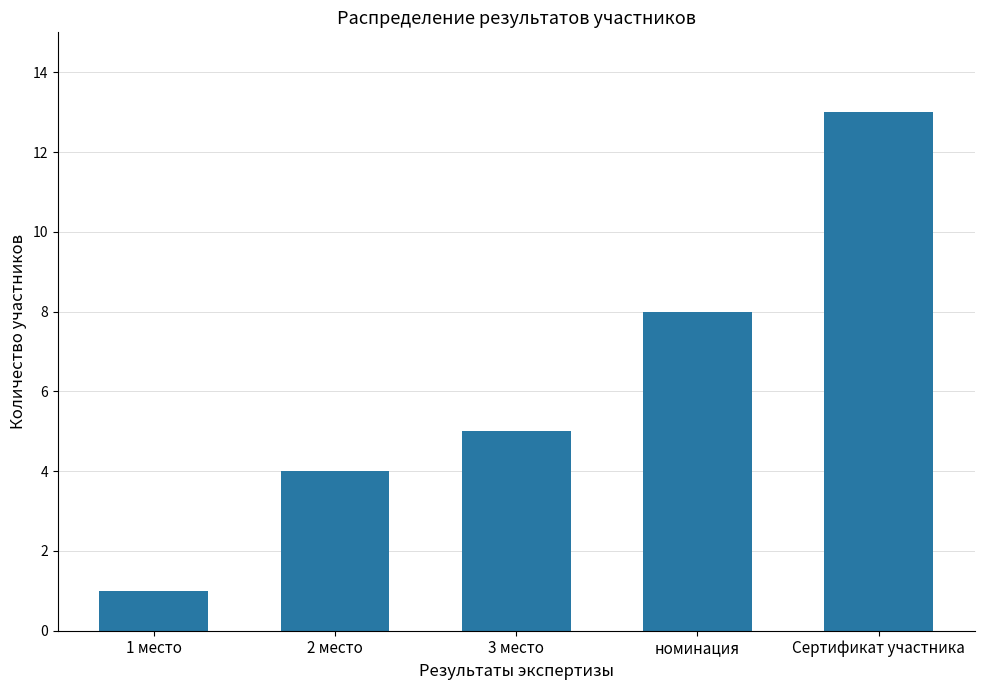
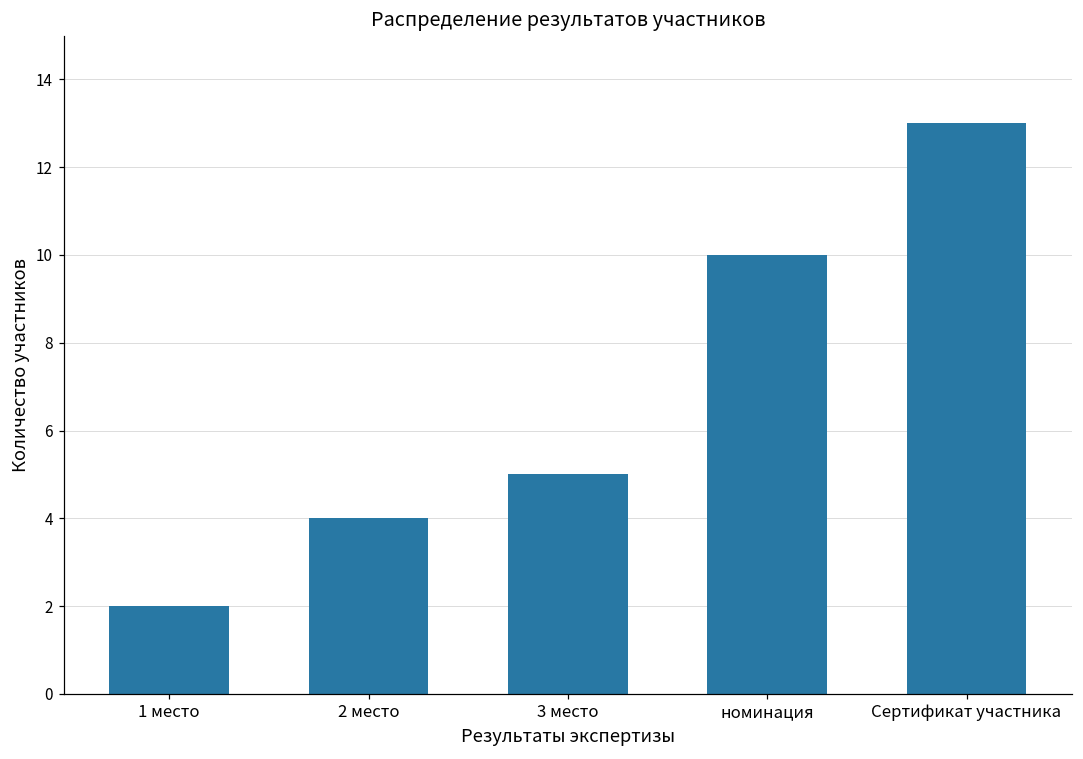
1 место: 1 -> 2
номинация: 8 -> 10
